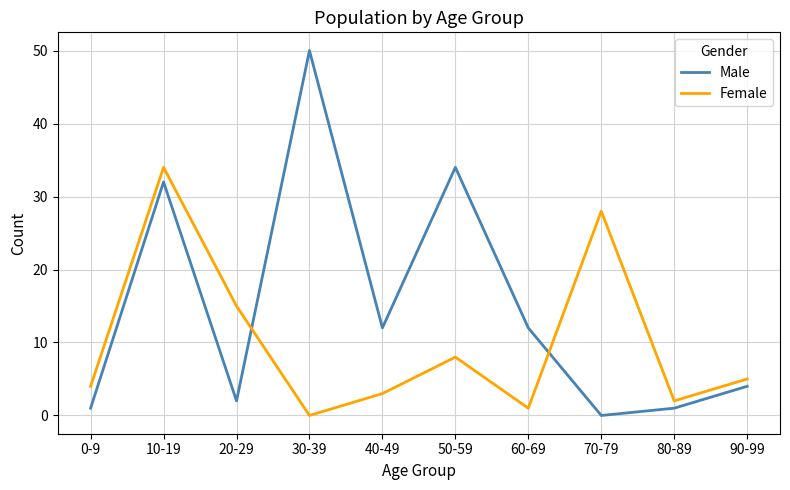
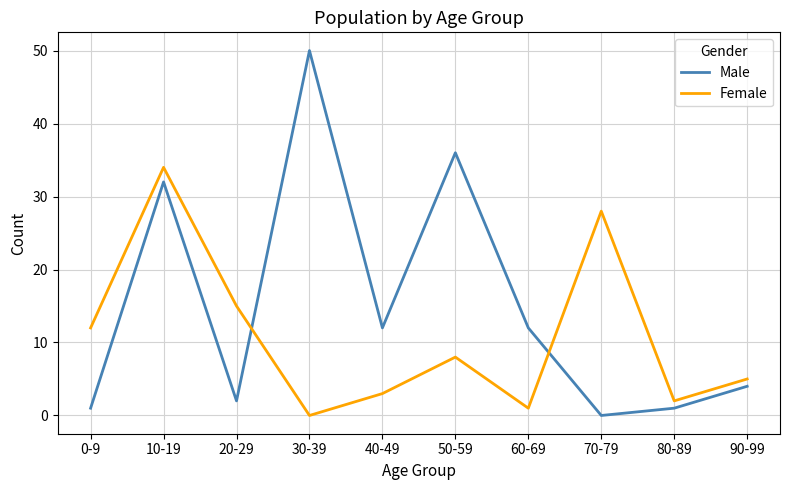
Female, 0-9: 4 -> 12
Male, 50-59: 34 -> 36
